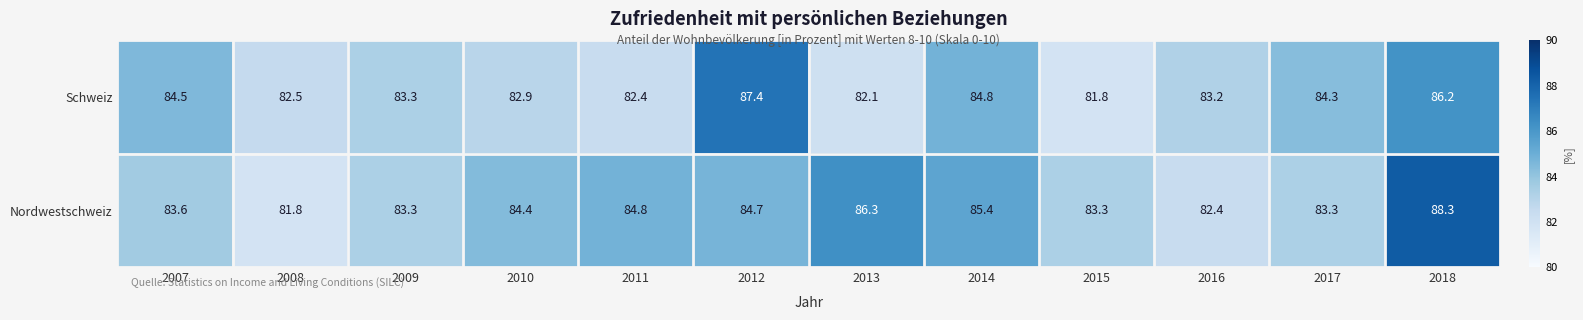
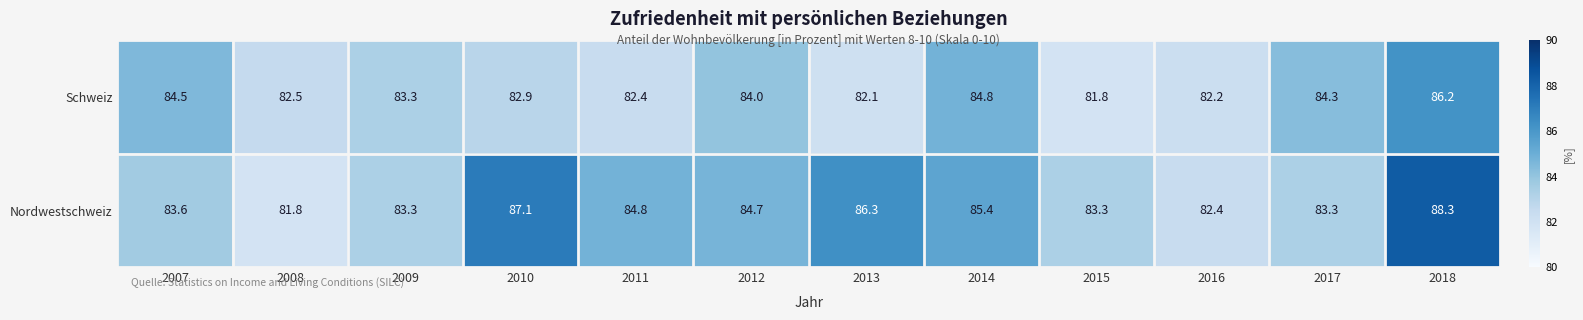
Schweiz, 2012: 87.4 -> 84.0
Schweiz, 2016: 83.2 -> 82.2
Nordwestschweiz, 2010: 84.4 -> 87.1
